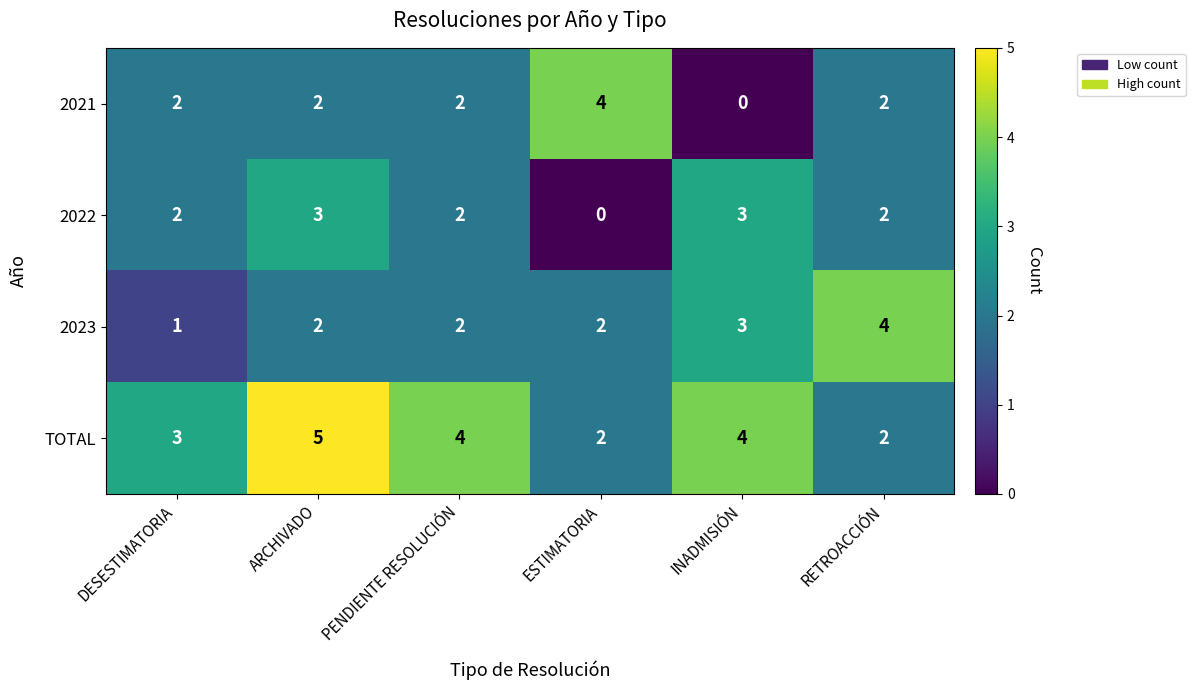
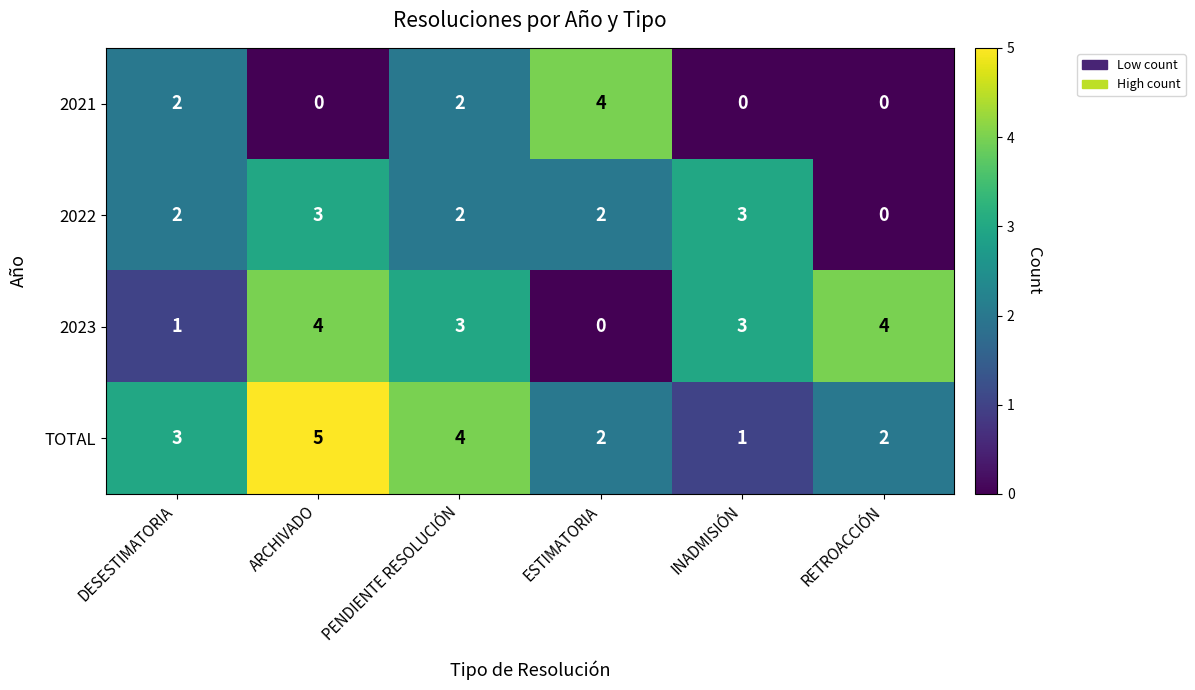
2021, ARCHIVADO: 2 -> 0
2021, RETROACCIÓN: 2 -> 0
2022, ESTIMATORIA: 0 -> 2
2022, RETROACCIÓN: 2 -> 0
2023, ARCHIVADO: 2 -> 4
2023, PENDIENTE RESOLUCIÓN: 2 -> 3
2023, ESTIMATORIA: 2 -> 0
TOTAL, INADMISIÓN: 4 -> 1
